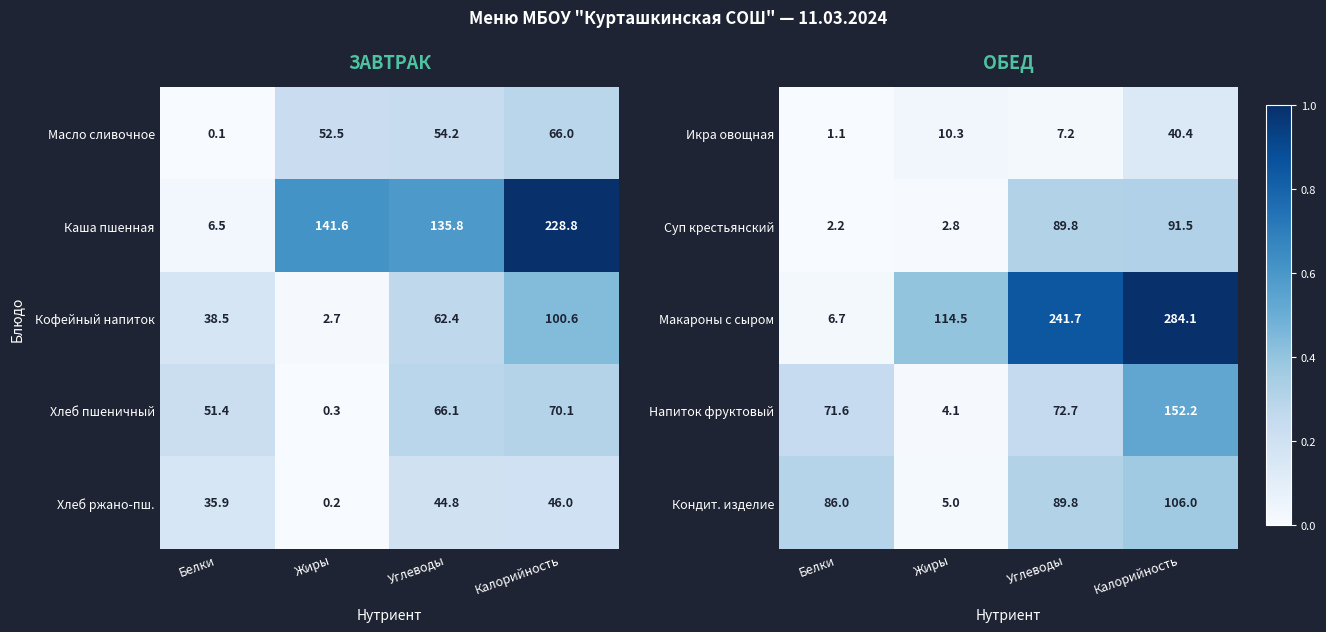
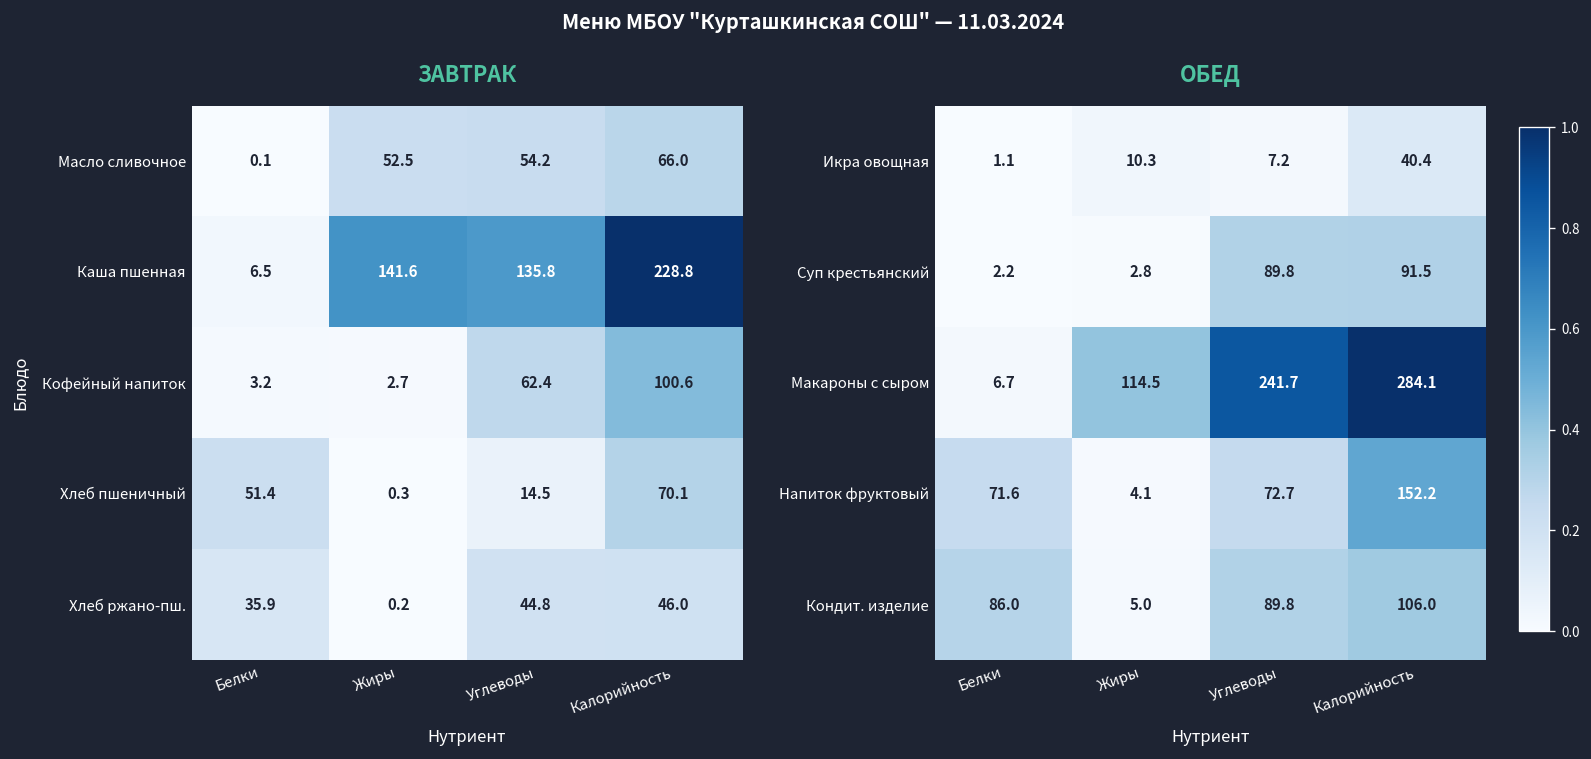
ЗАВТРАК, Кофейный напиток, Белки: 38.5 -> 3.2
ЗАВТРАК, Хлеб пшеничный, Углеводы: 66.1 -> 14.5
